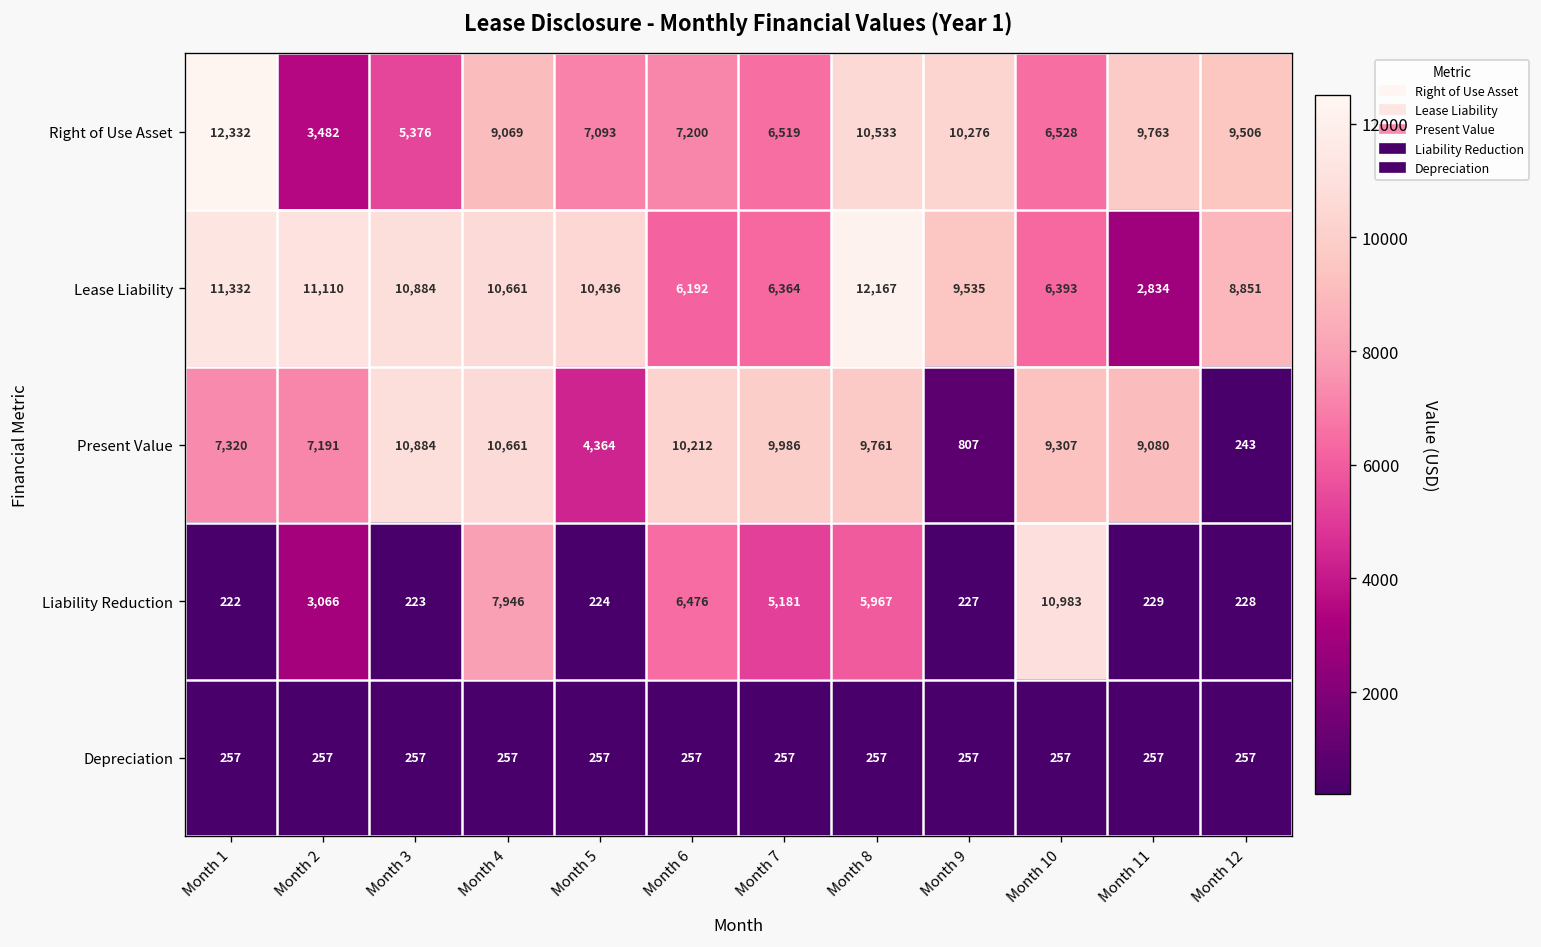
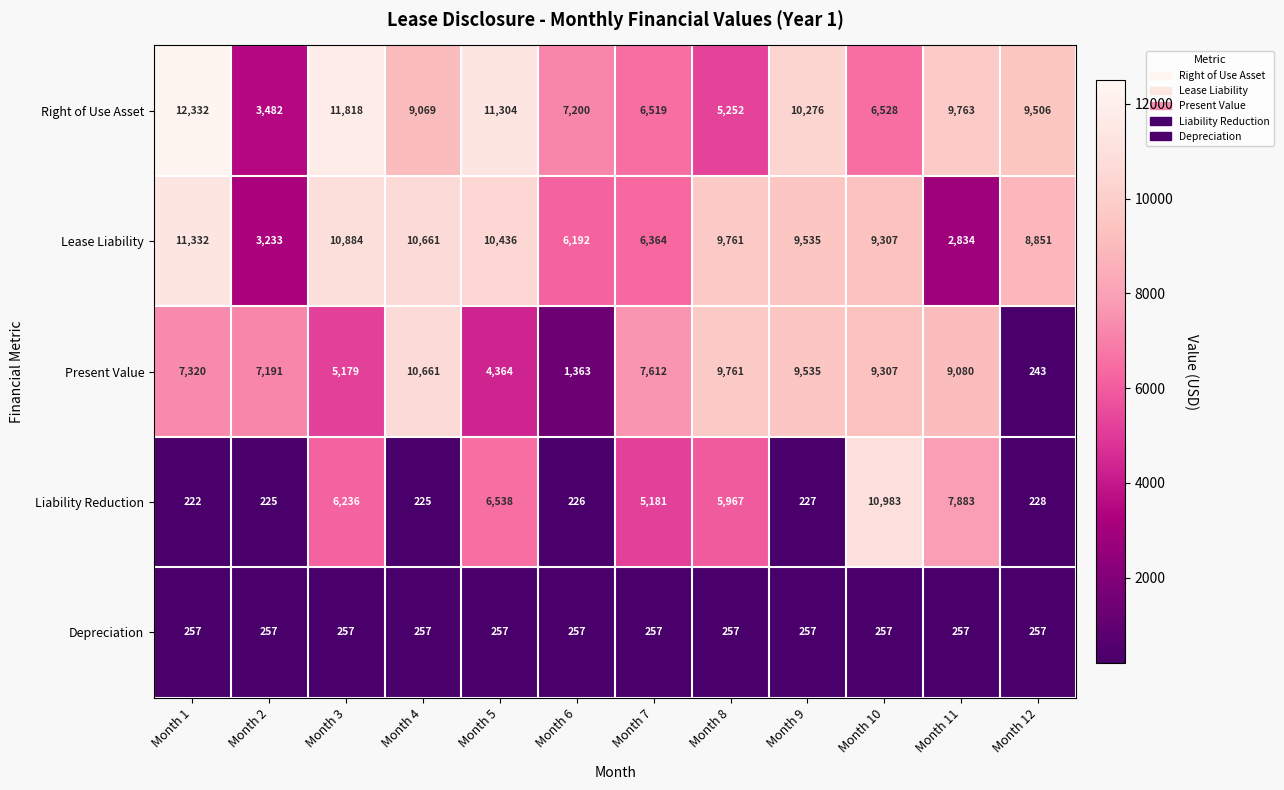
Right of Use Asset, Month 3: 5,376 -> 11,818
Right of Use Asset, Month 5: 7,093 -> 11,304
Right of Use Asset, Month 8: 10,533 -> 5,252
Lease Liability, Month 2: 11,110 -> 3,233
Lease Liability, Month 8: 12,167 -> 9,761
Lease Liability, Month 10: 6,393 -> 9,307
Present Value, Month 3: 10,884 -> 5,179
Present Value, Month 6: 10,212 -> 1,363
Present Value, Month 7: 9,986 -> 7,612
Present Value, Month 9: 807 -> 9,535
Liability Reduction, Month 2: 3,066 -> 225
Liability Reduction, Month 3: 223 -> 6,236
Liability Reduction, Month 4: 7,946 -> 225
Liability Reduction, Month 5: 224 -> 6,538
Liability Reduction, Month 6: 6,476 -> 226
Liability Reduction, Month 11: 229 -> 7,883
